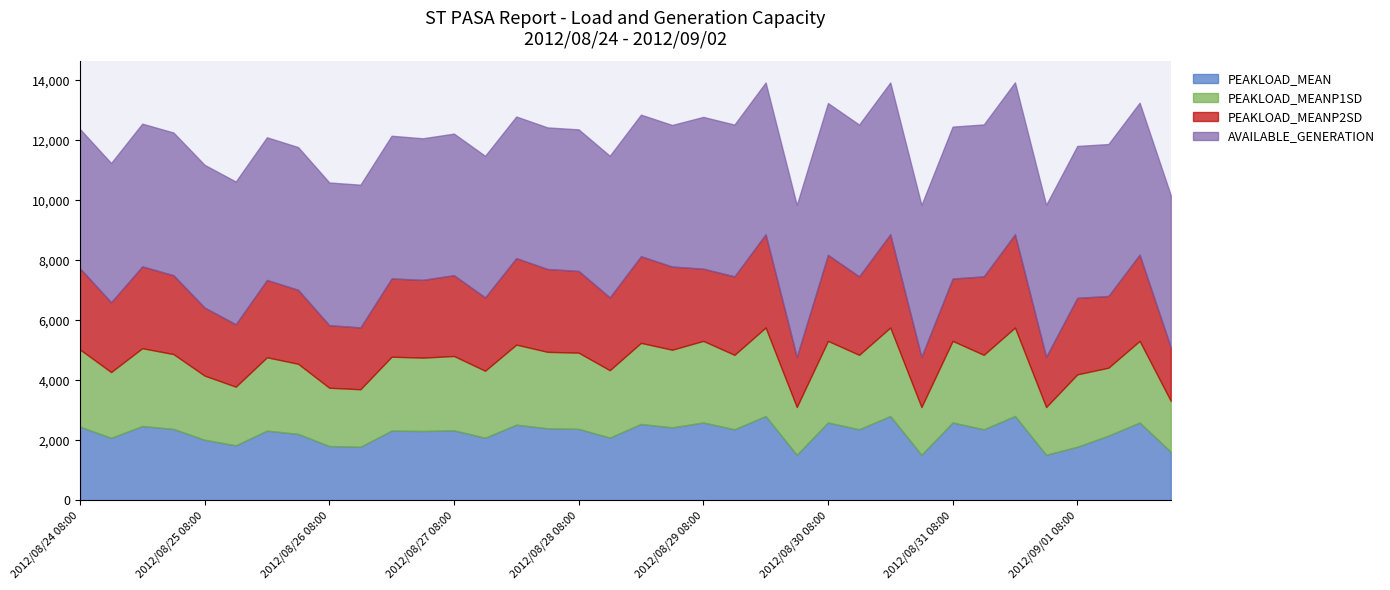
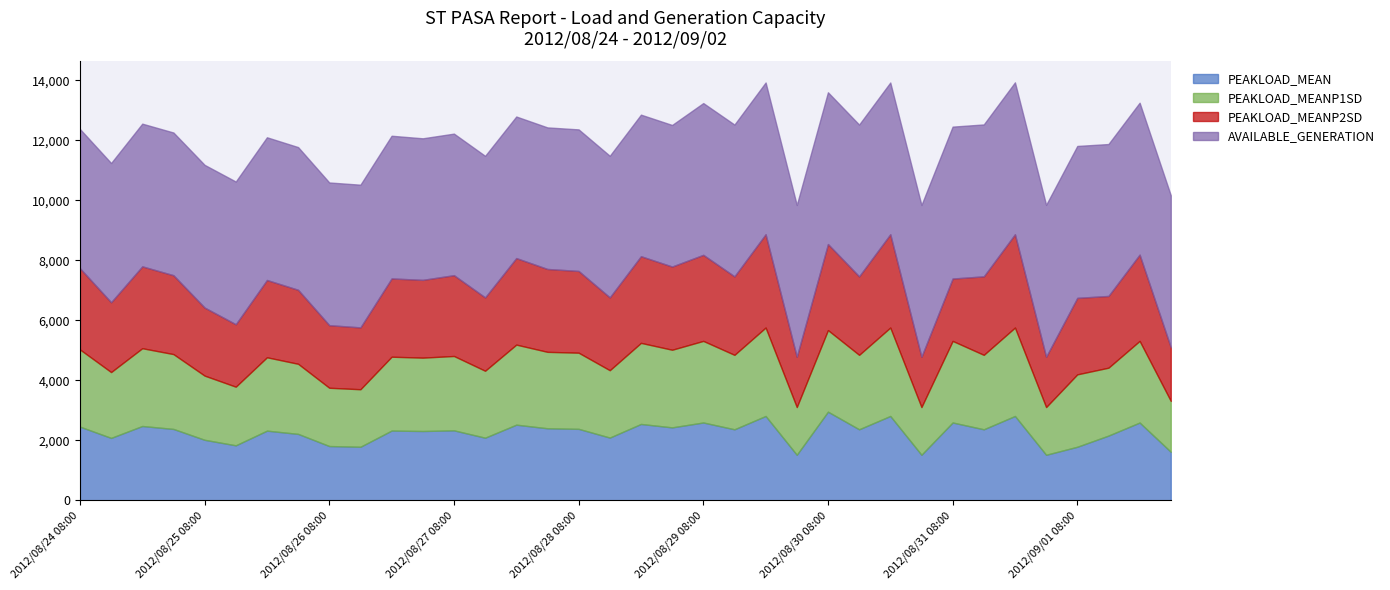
PEAKLOAD_MEANP2SD, 2012/08/29 08:00: 2,400 -> 2,900
PEAKLOAD_MEAN, 2012/08/30 08:00: 2,600 -> 3,000
